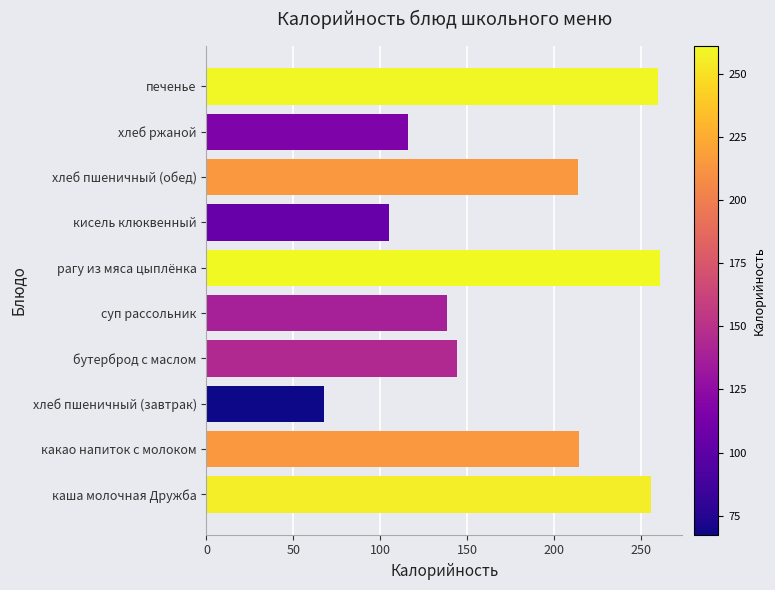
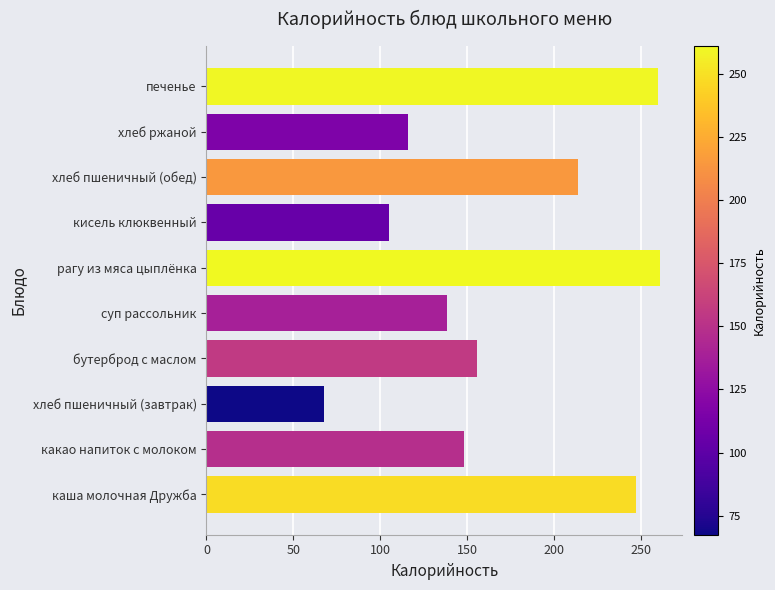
бутерброд с маслом: 144 -> 156
какао напиток с молоком: 214 -> 148
каша молочная Дружба: 256 -> 247
